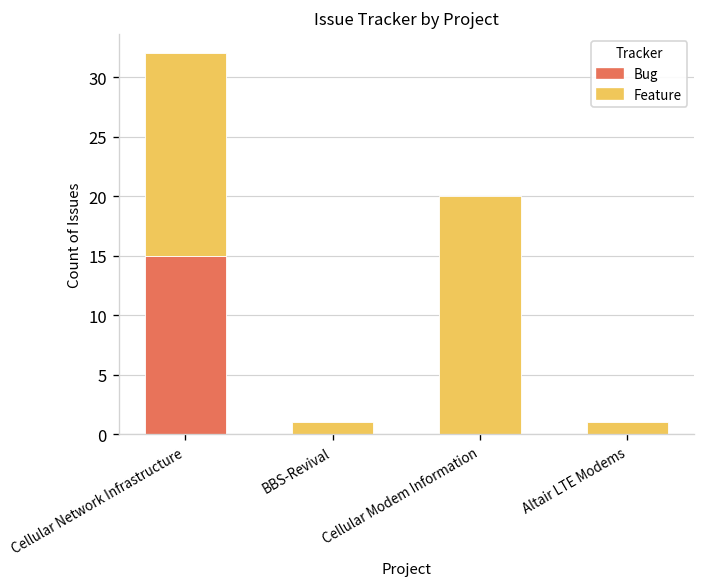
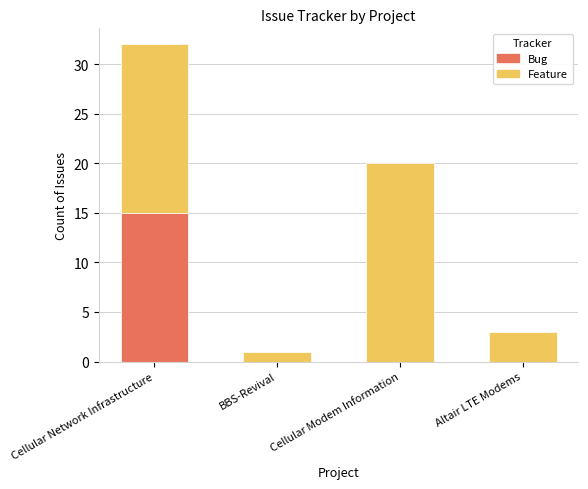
Feature, Altair LTE Modems: 1 -> 3
